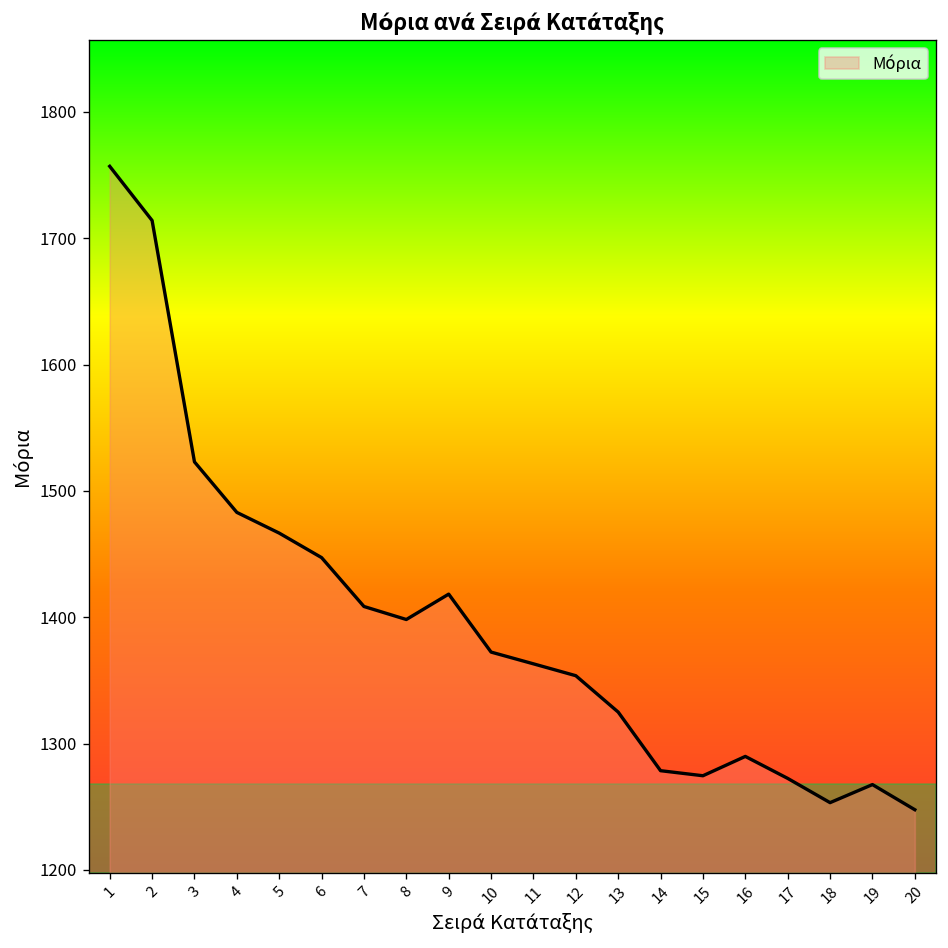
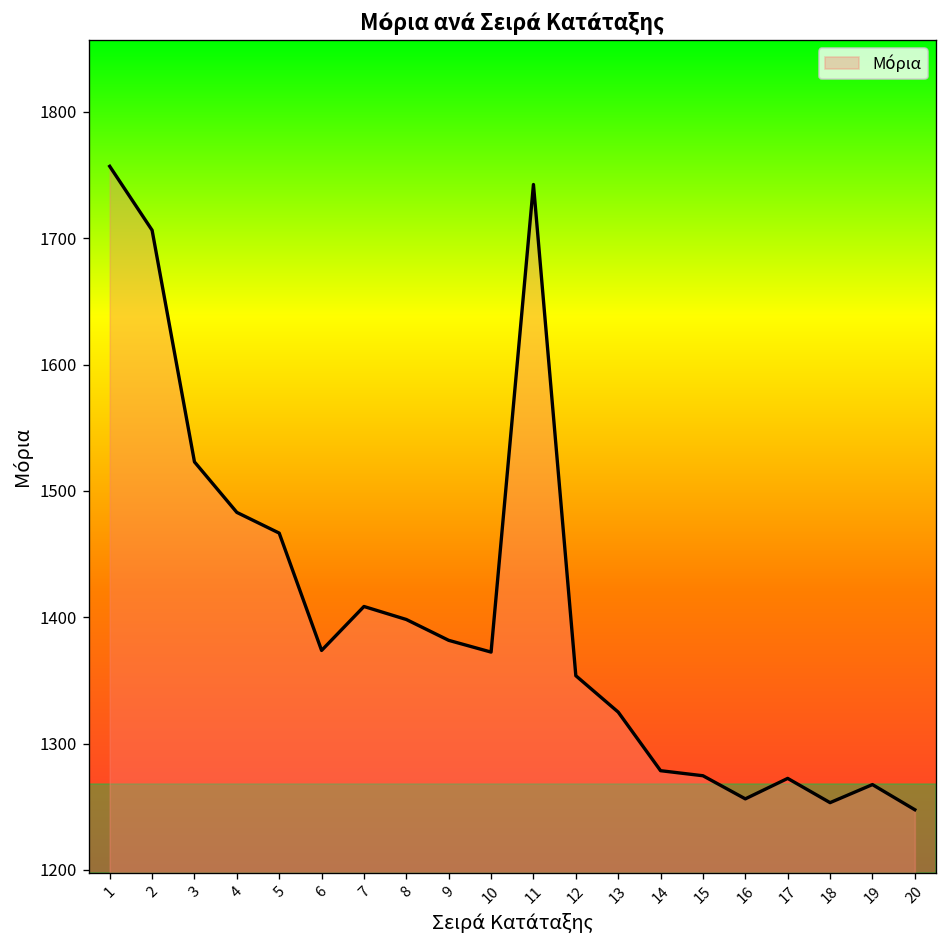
2: 1714 -> 1706
6: 1447 -> 1374
9: 1418 -> 1382
11: 1363 -> 1743
16: 1290 -> 1256
